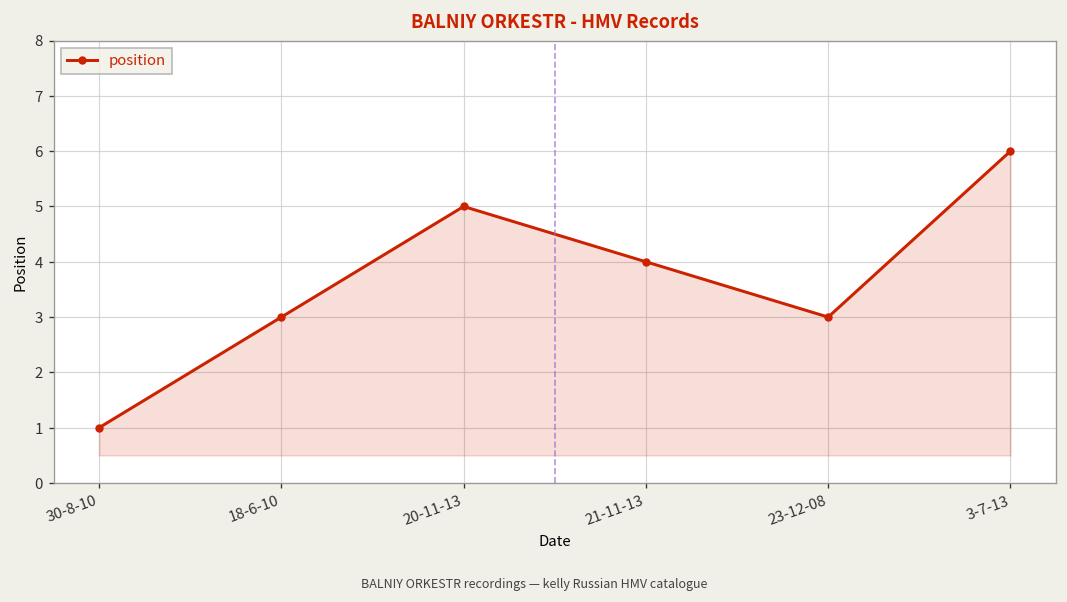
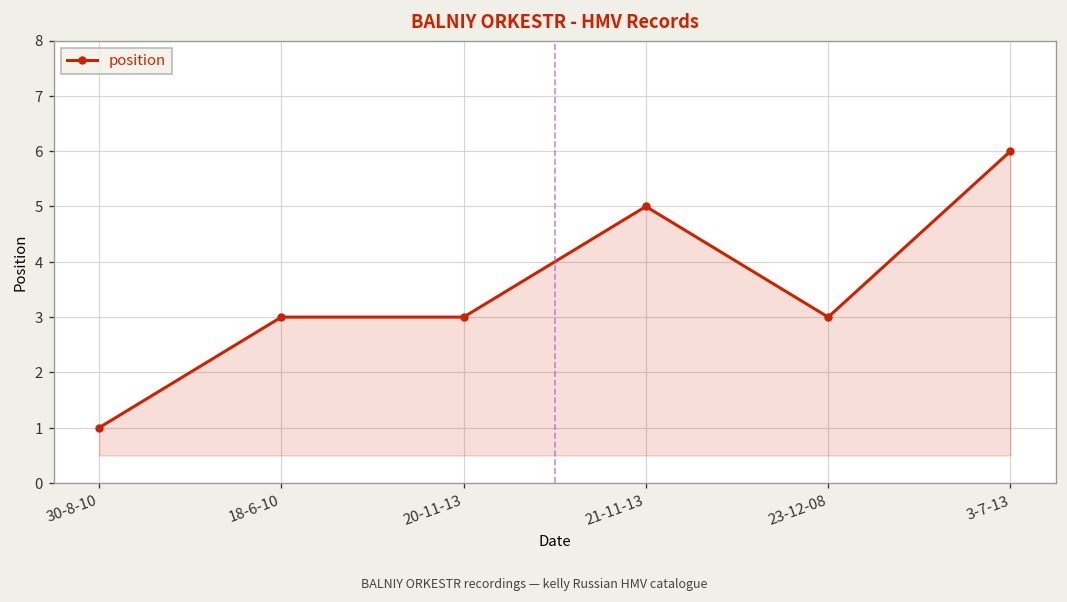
20-11-13: 5 -> 3
21-11-13: 4 -> 5
